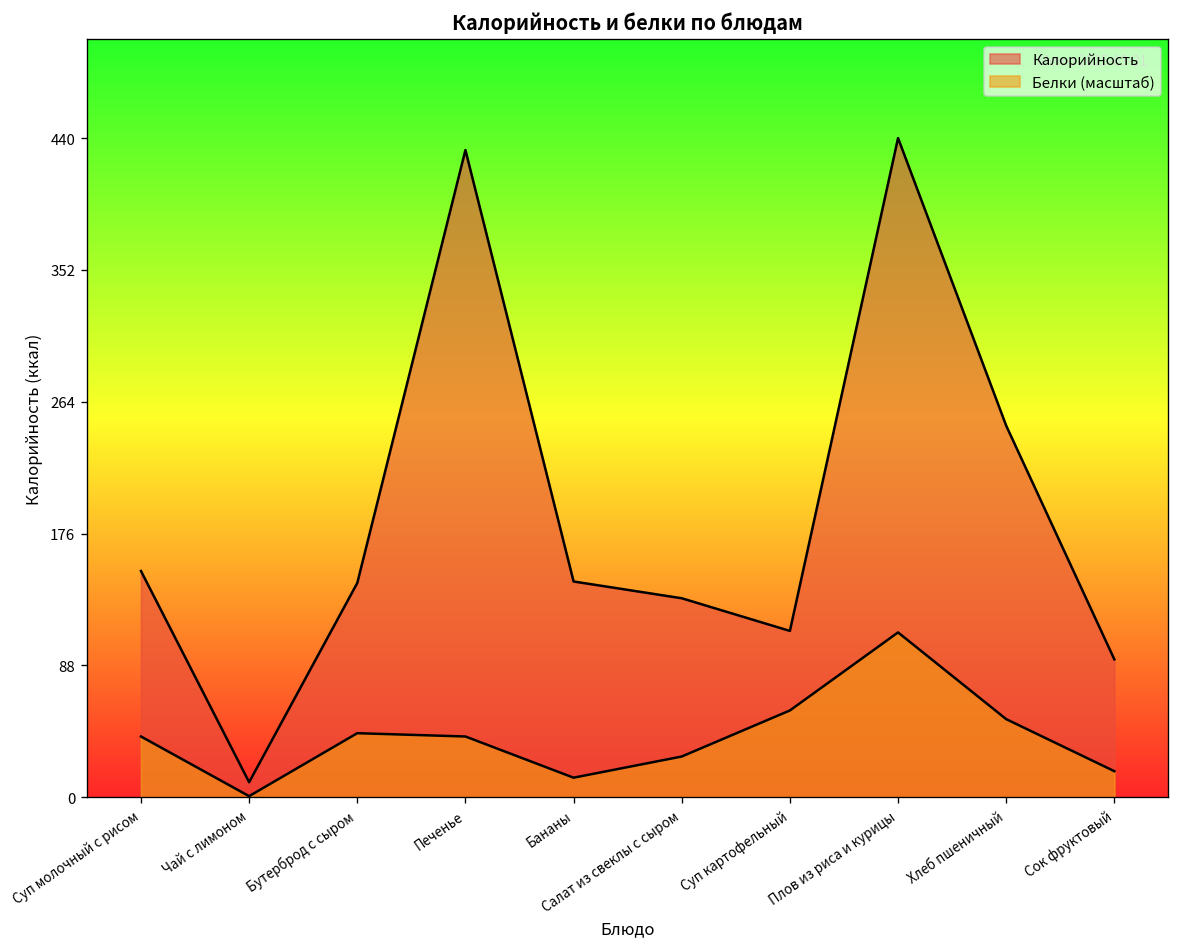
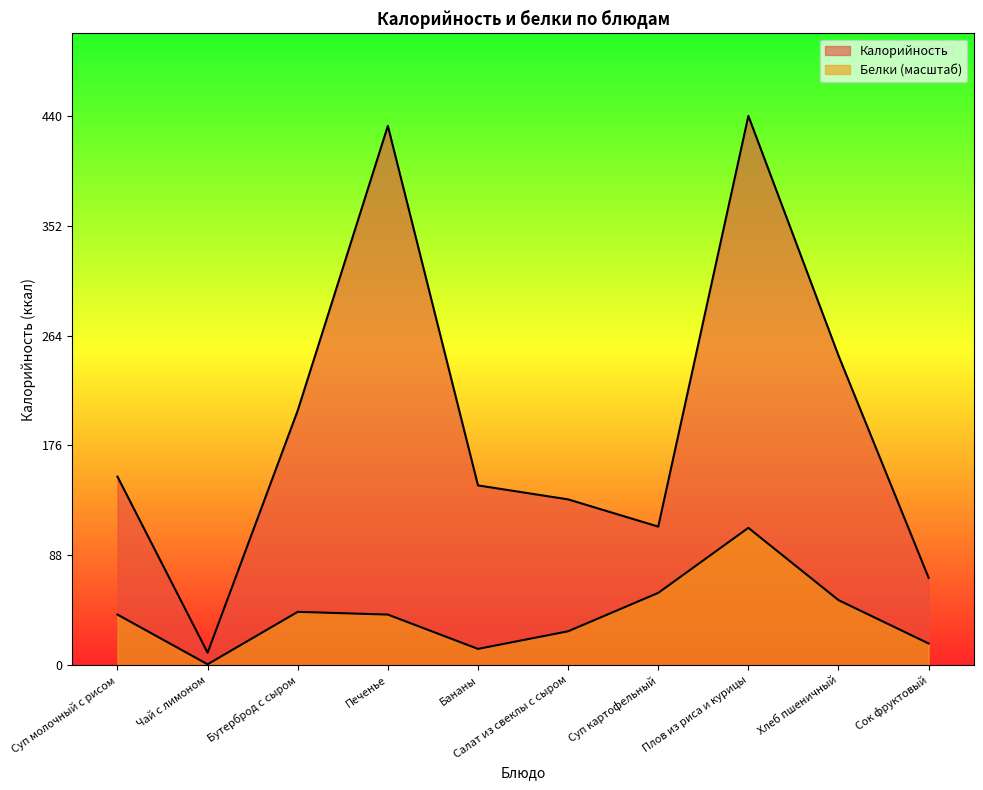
Калорийность, Бутерброд с сыром: 143 -> 204
Калорийность, Сок фруктовый: 92 -> 70
